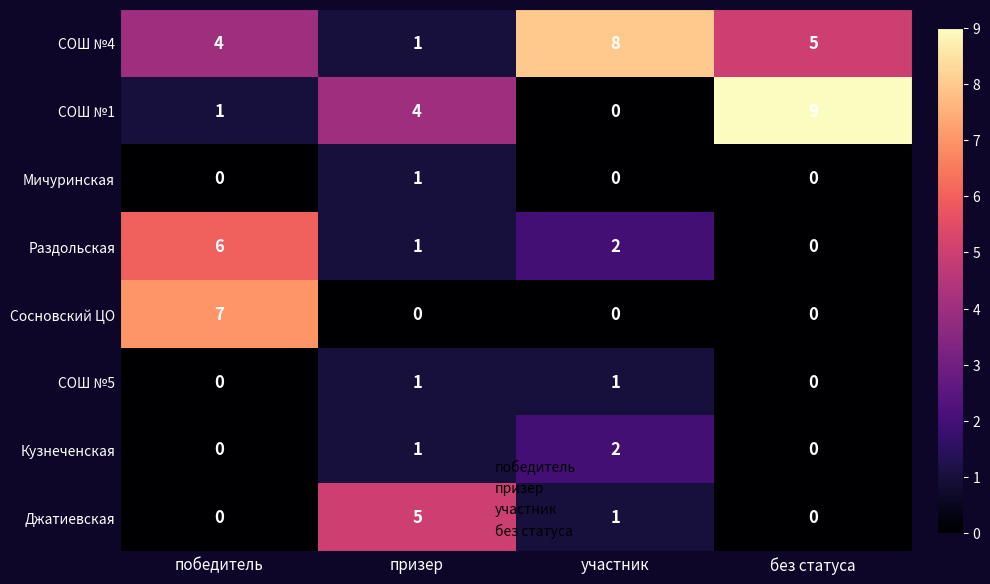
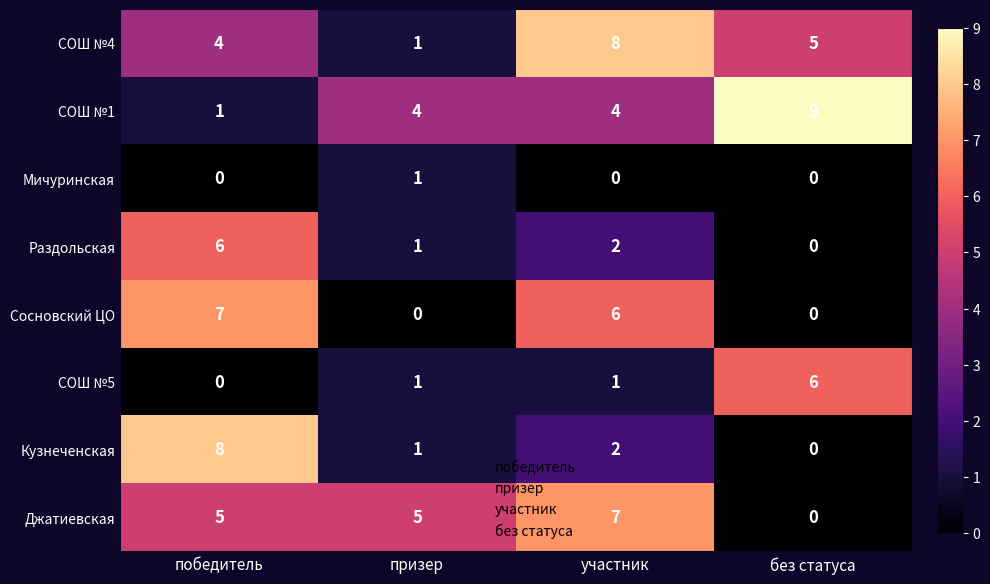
СОШ №1, участник: 0 -> 4
Сосновский ЦО, участник: 0 -> 6
СОШ №5, без статуса: 0 -> 6
Кузнеченская, победитель: 0 -> 8
Джатиевская, победитель: 0 -> 5
Джатиевская, участник: 1 -> 7
